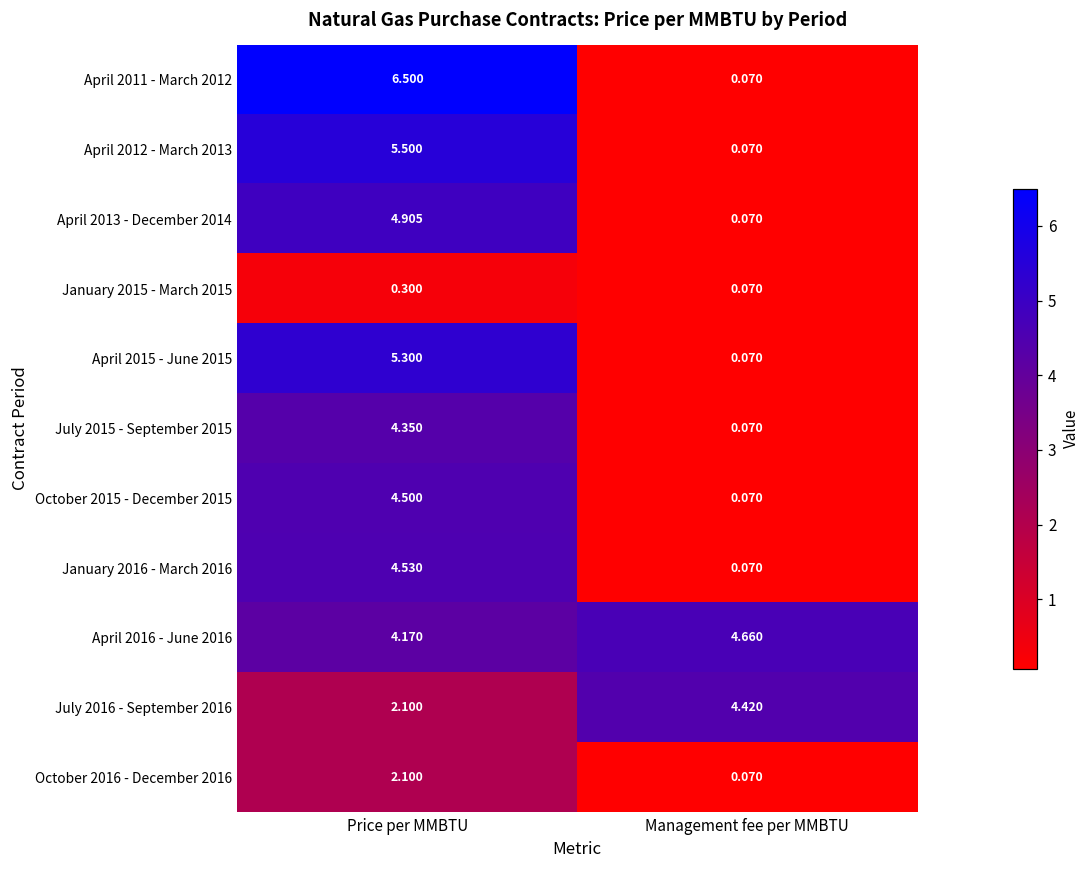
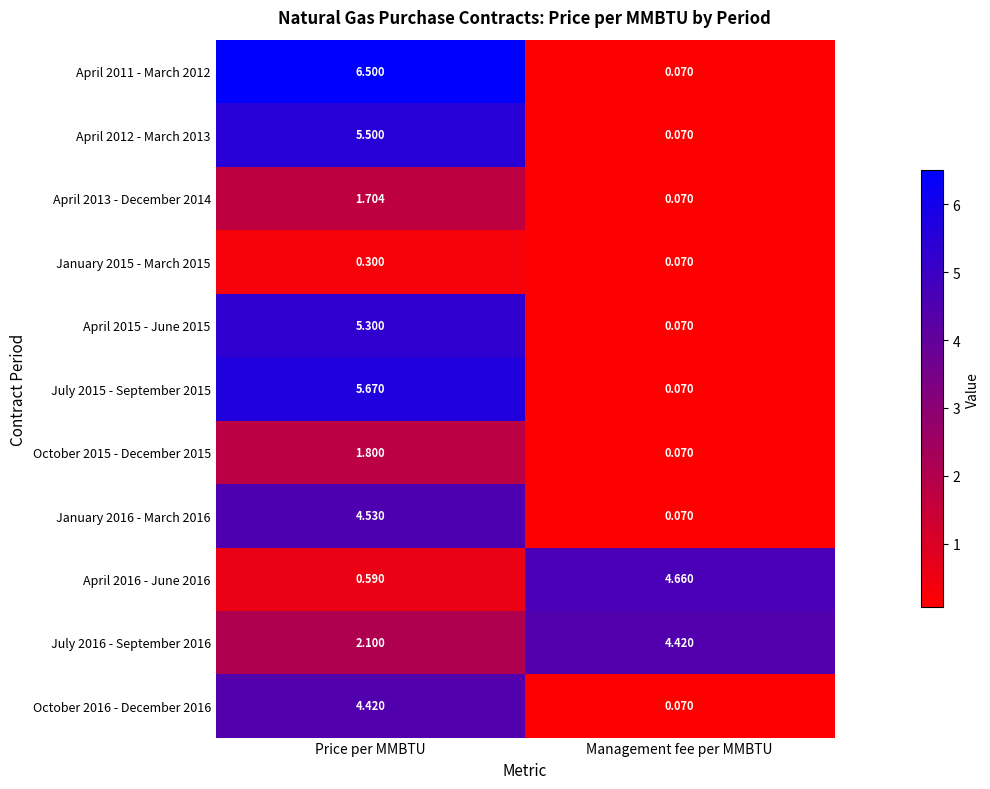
April 2013 - December 2014, Price per MMBTU: 4.905 -> 1.704
July 2015 - September 2015, Price per MMBTU: 4.350 -> 5.670
October 2015 - December 2015, Price per MMBTU: 4.500 -> 1.800
April 2016 - June 2016, Price per MMBTU: 4.170 -> 0.590
October 2016 - December 2016, Price per MMBTU: 2.100 -> 4.420
